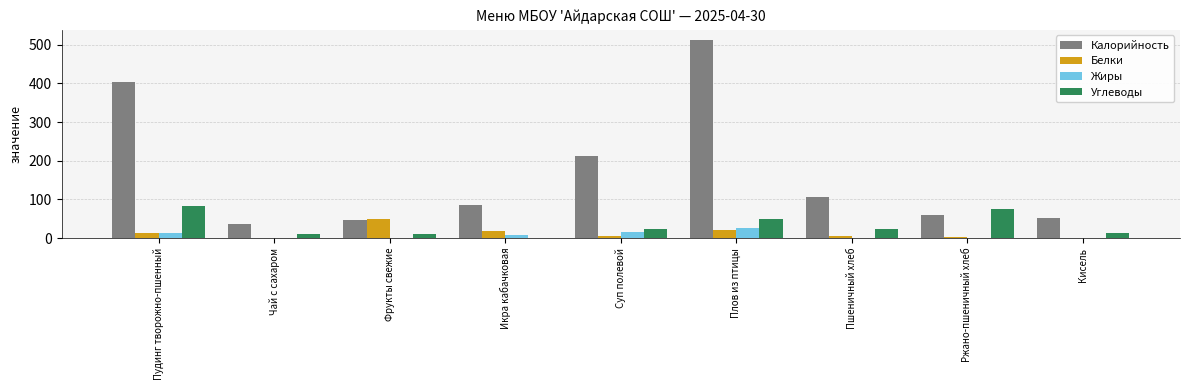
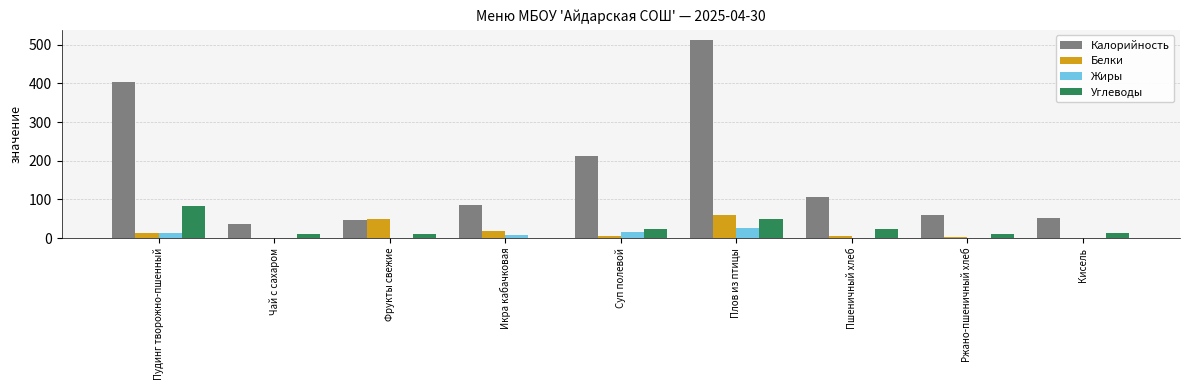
Белки, Плов из птицы: 20 -> 60
Углеводы, Ржано-пшеничный хлеб: 70 -> 10
